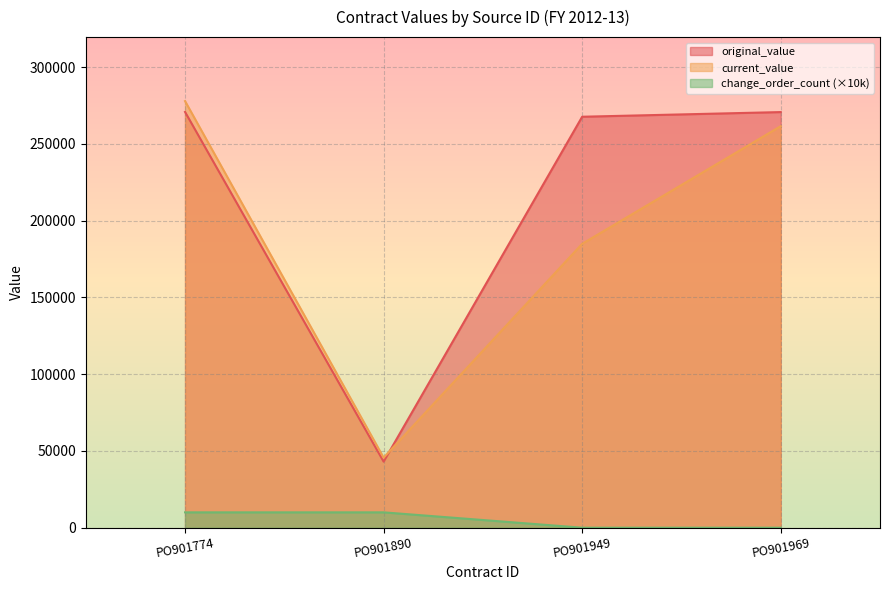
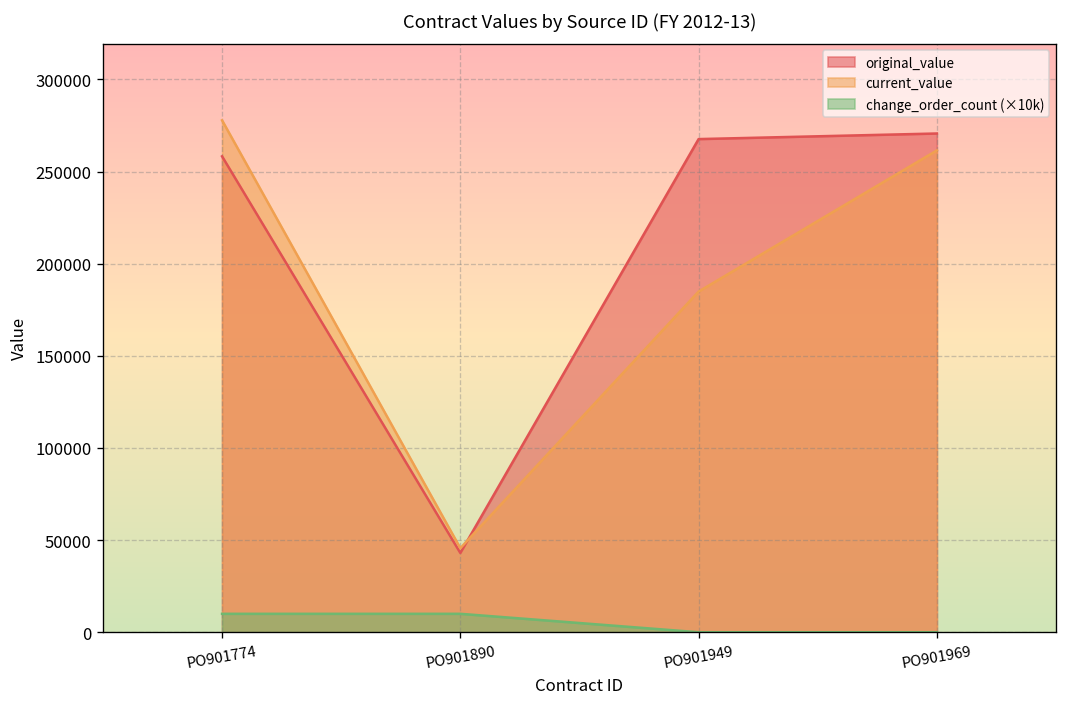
original_value, PO901774: 271000 -> 258000
